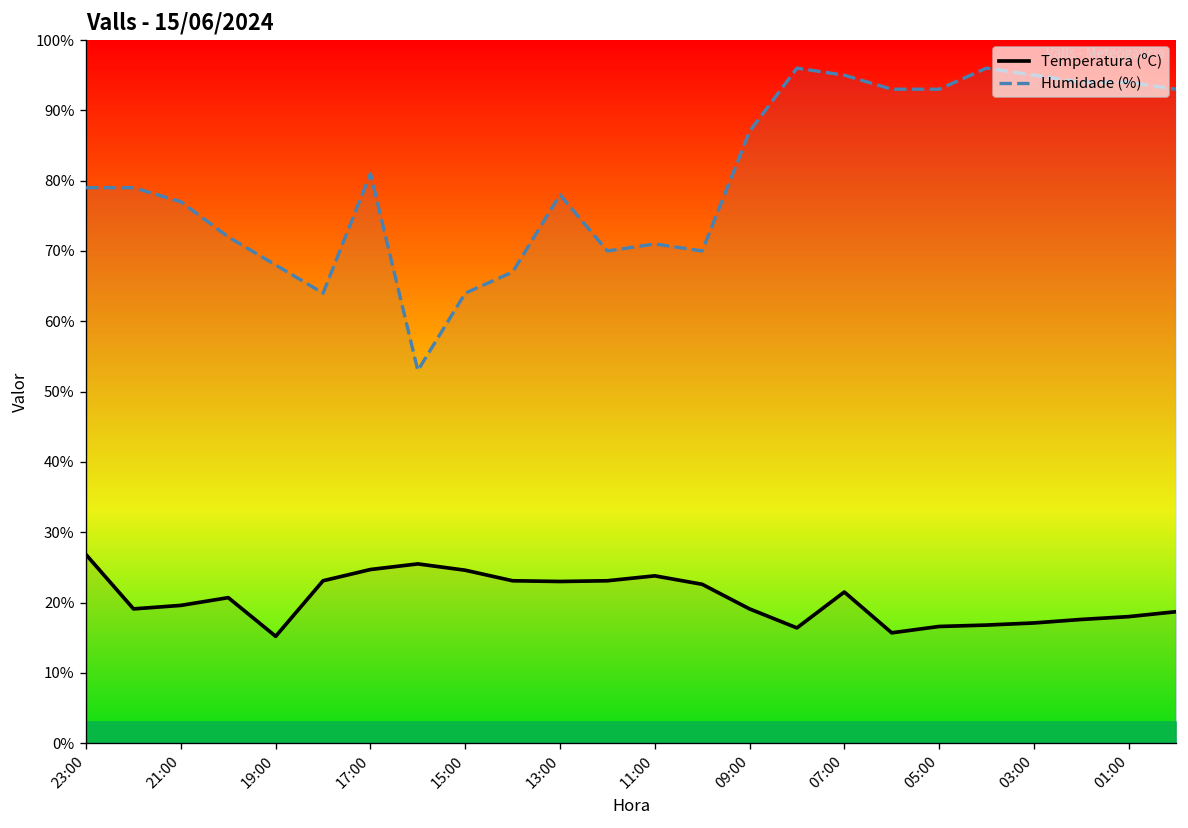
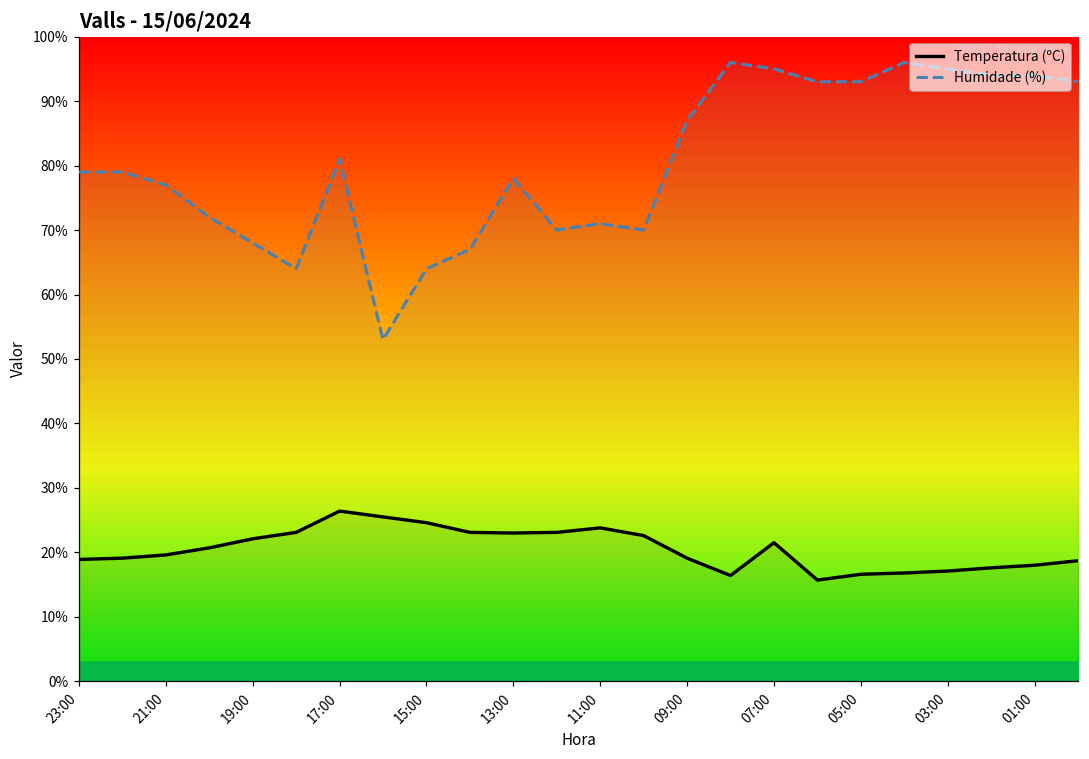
Temperatura (ºC), 23:00: 27% -> 19%
Temperatura (ºC), 19:00: 15% -> 22%
Temperatura (ºC), 17:00: 25% -> 26%
